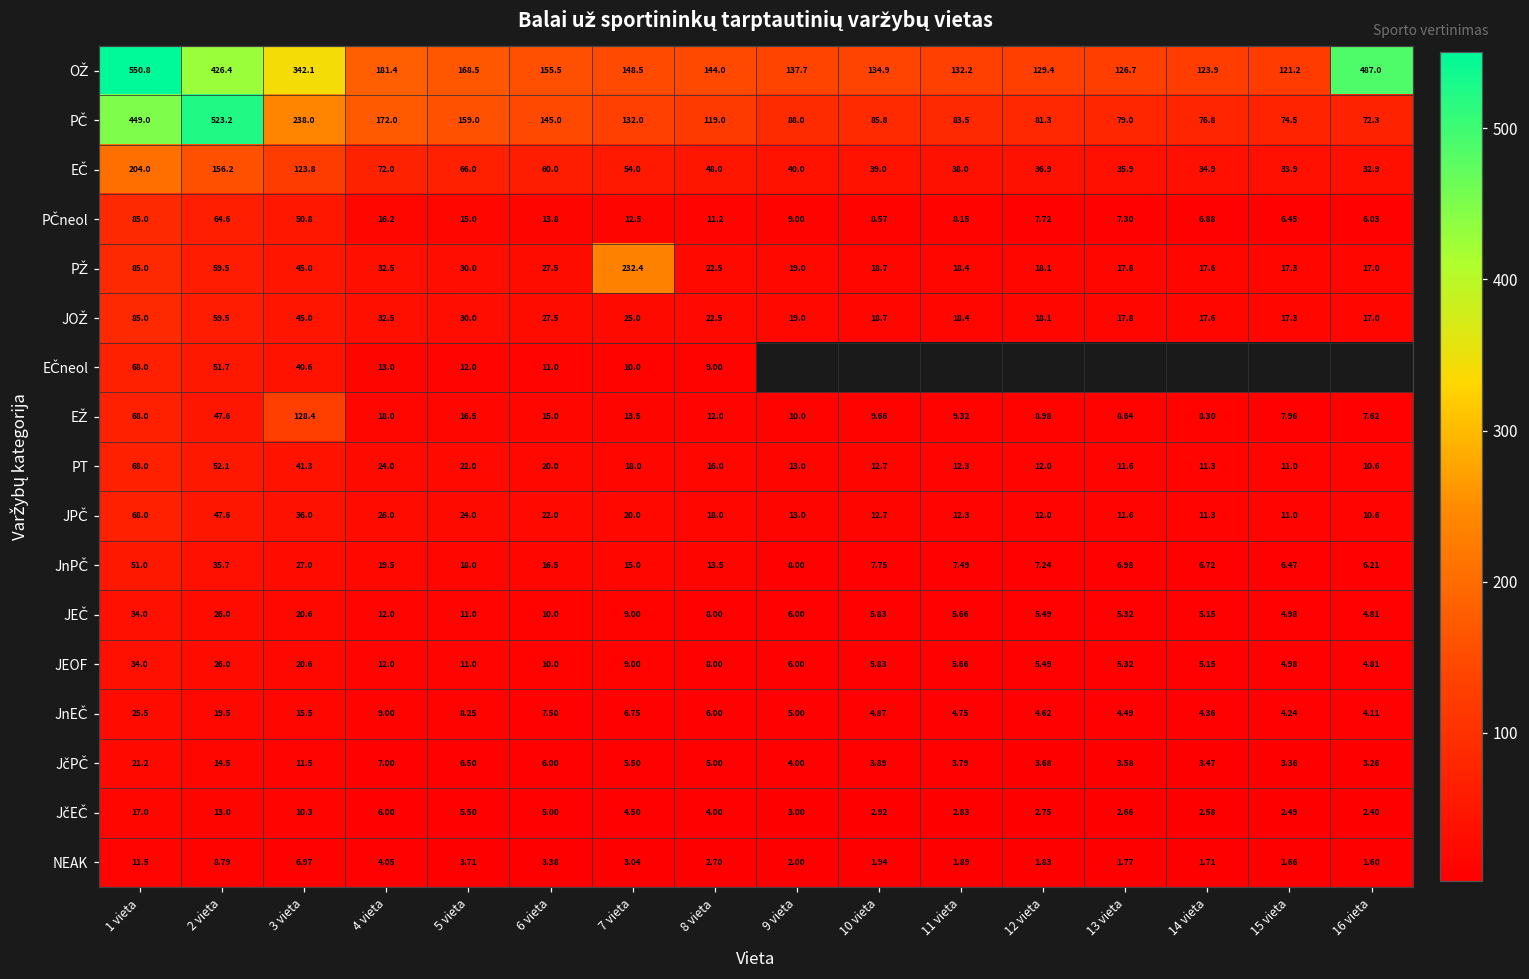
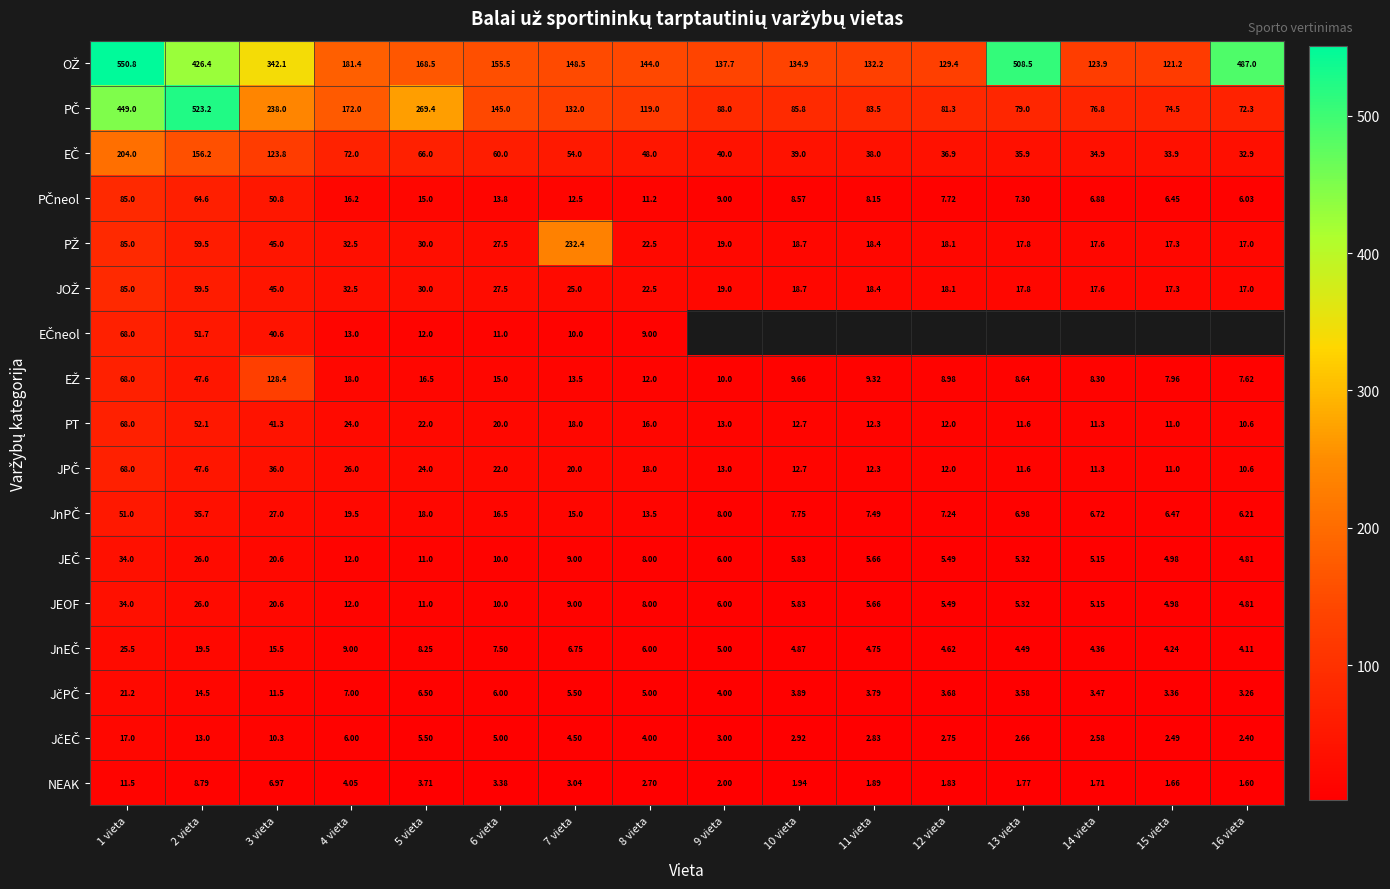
OŽ, 13 vieta: 126.7 -> 508.5
PČ, 5 vieta: 159.0 -> 269.4
